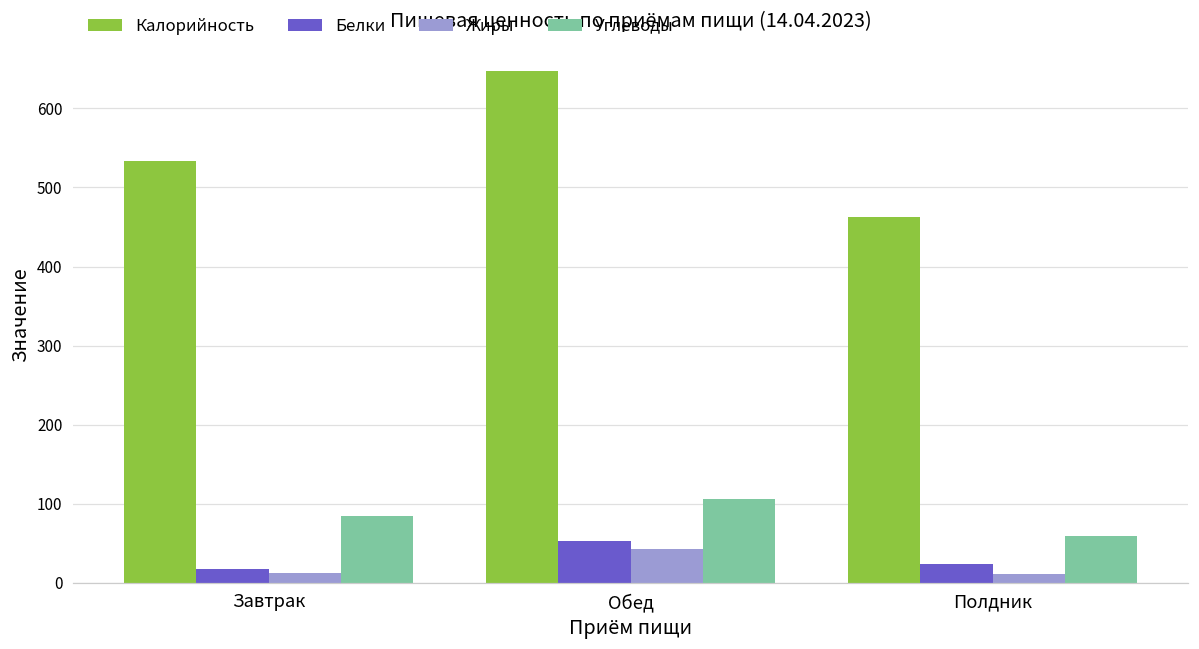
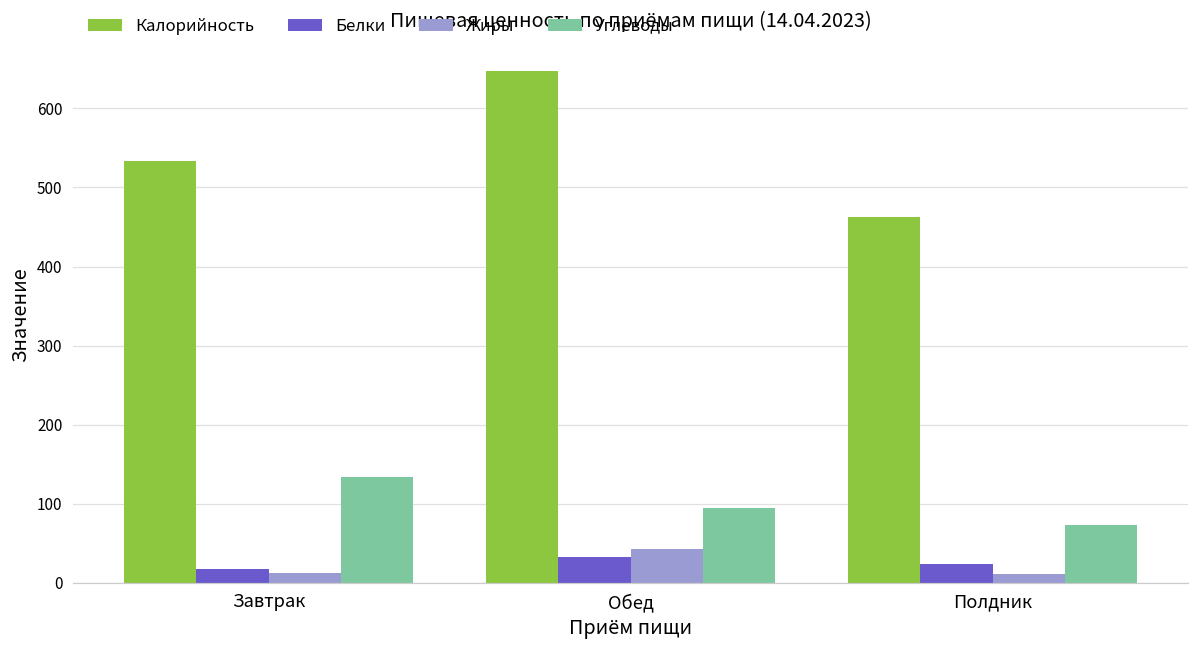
Углеводы, Завтрак: 80 -> 130
Белки, Обед: 50 -> 30
Углеводы, Обед: 110 -> 90
Углеводы, Полдник: 60 -> 70
